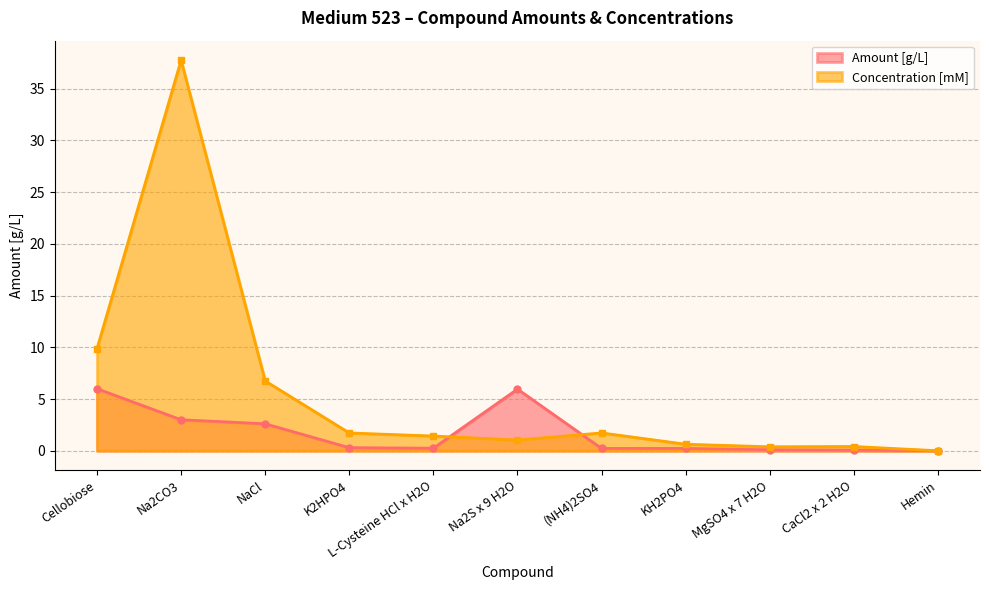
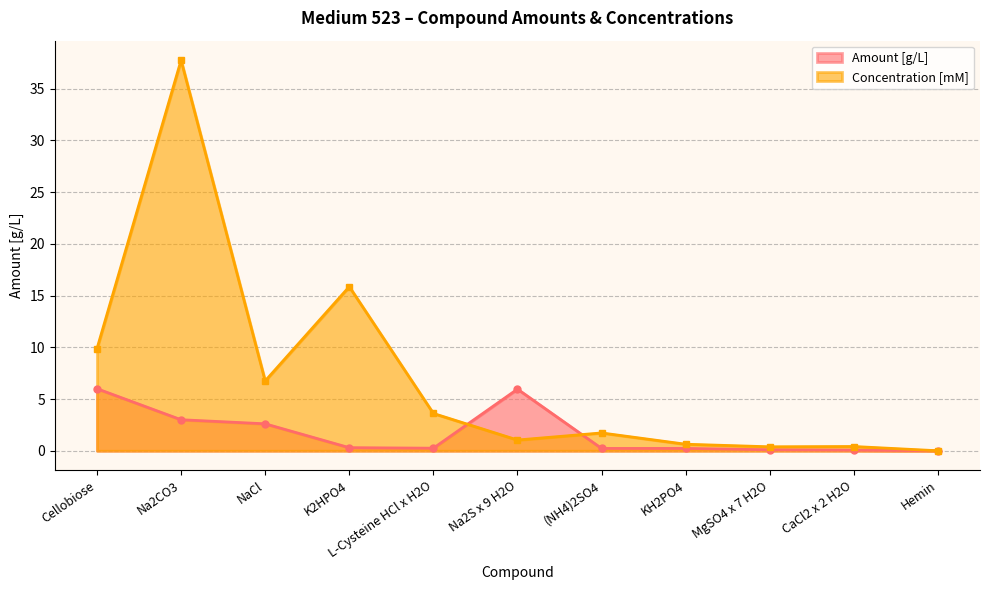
Concentration [mM], K2HPO4: 1.7 -> 15.9
Concentration [mM], L-Cysteine HCl x H2O: 1.4 -> 3.6
